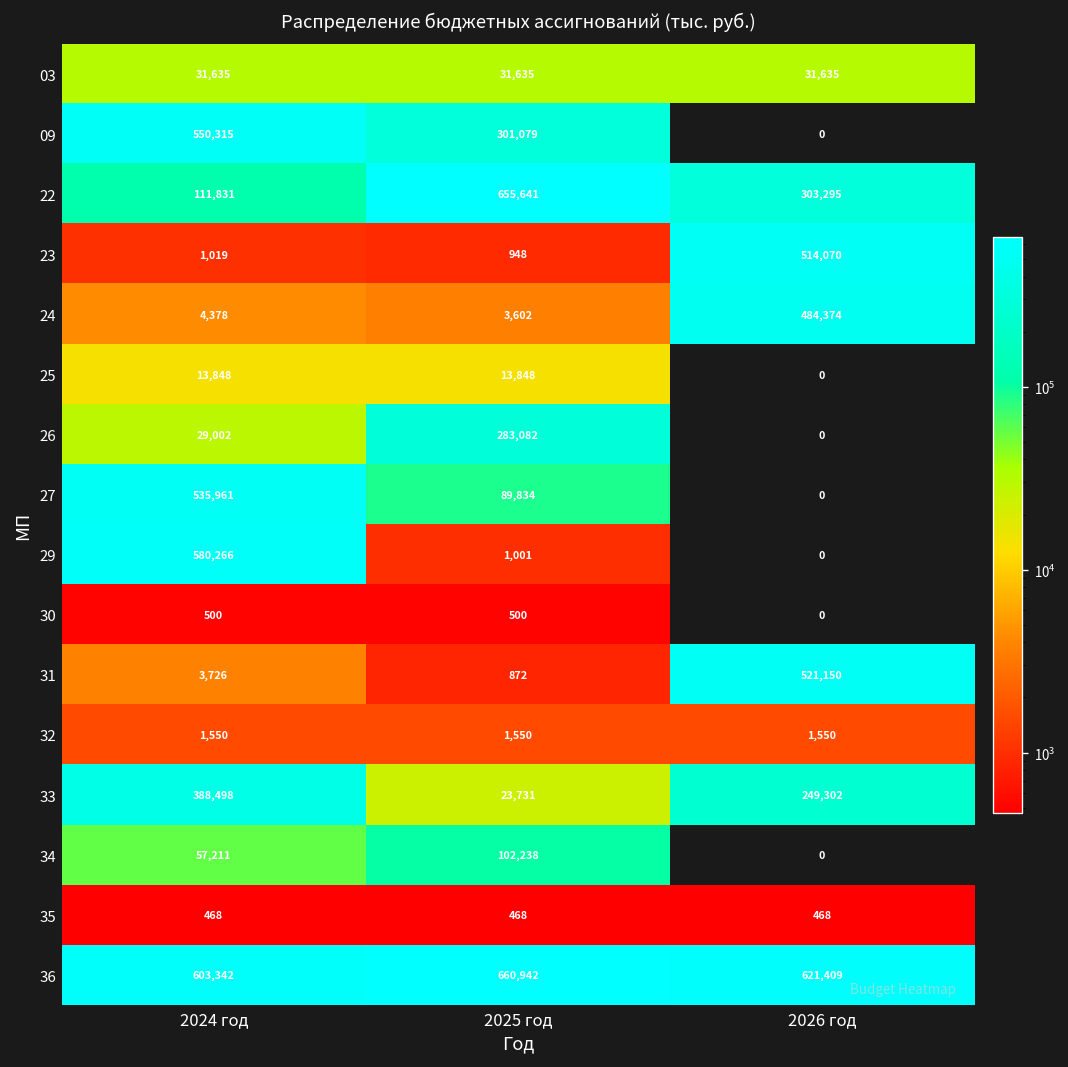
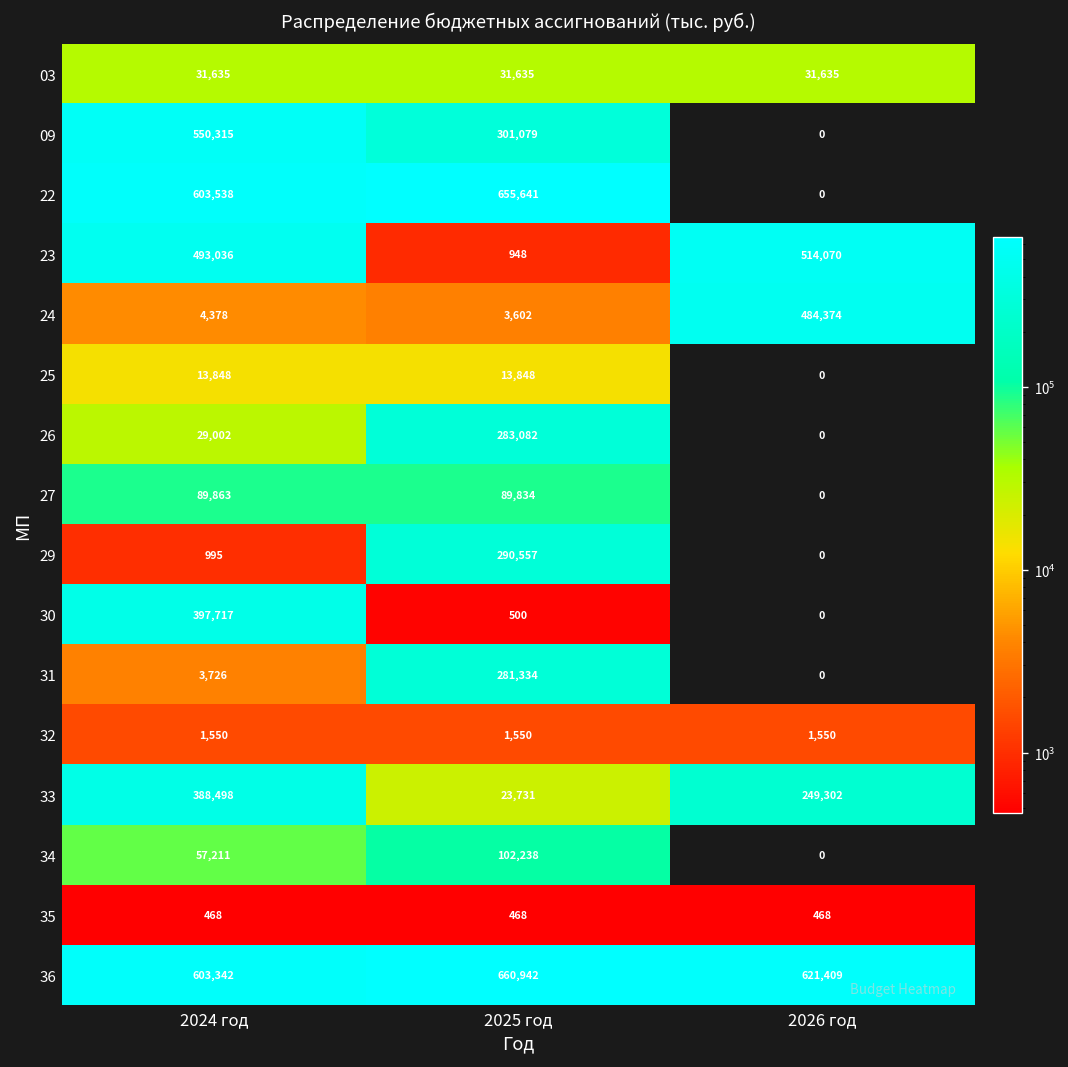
22, 2024 год: 111,831 -> 603,538
22, 2026 год: 303,295 -> 0
23, 2024 год: 1,019 -> 493,036
27, 2024 год: 535,961 -> 89,863
29, 2024 год: 580,266 -> 995
29, 2025 год: 1,001 -> 290,557
30, 2024 год: 500 -> 397,717
31, 2025 год: 872 -> 281,334
31, 2026 год: 521,150 -> 0
